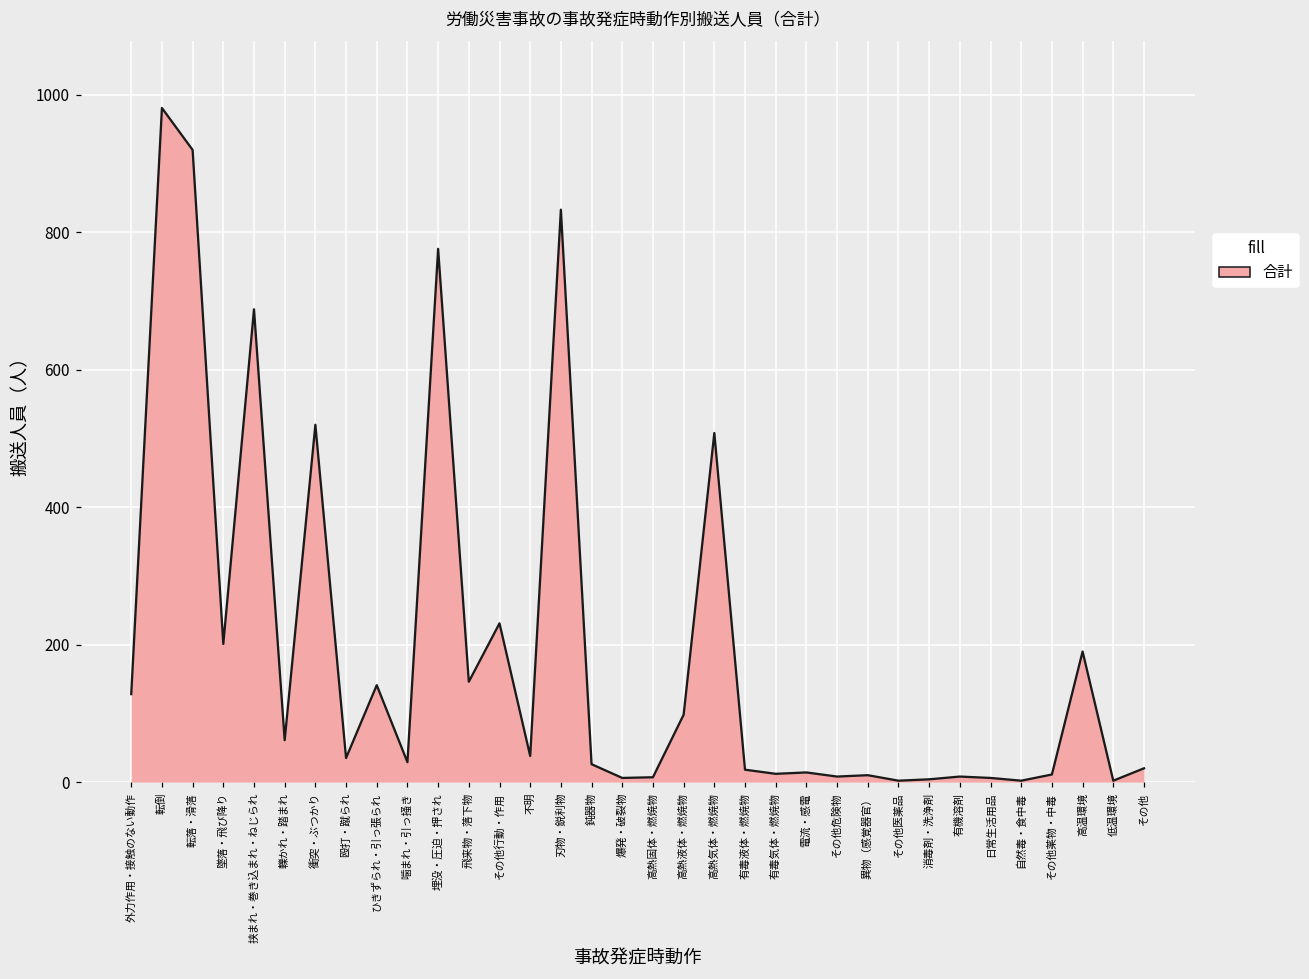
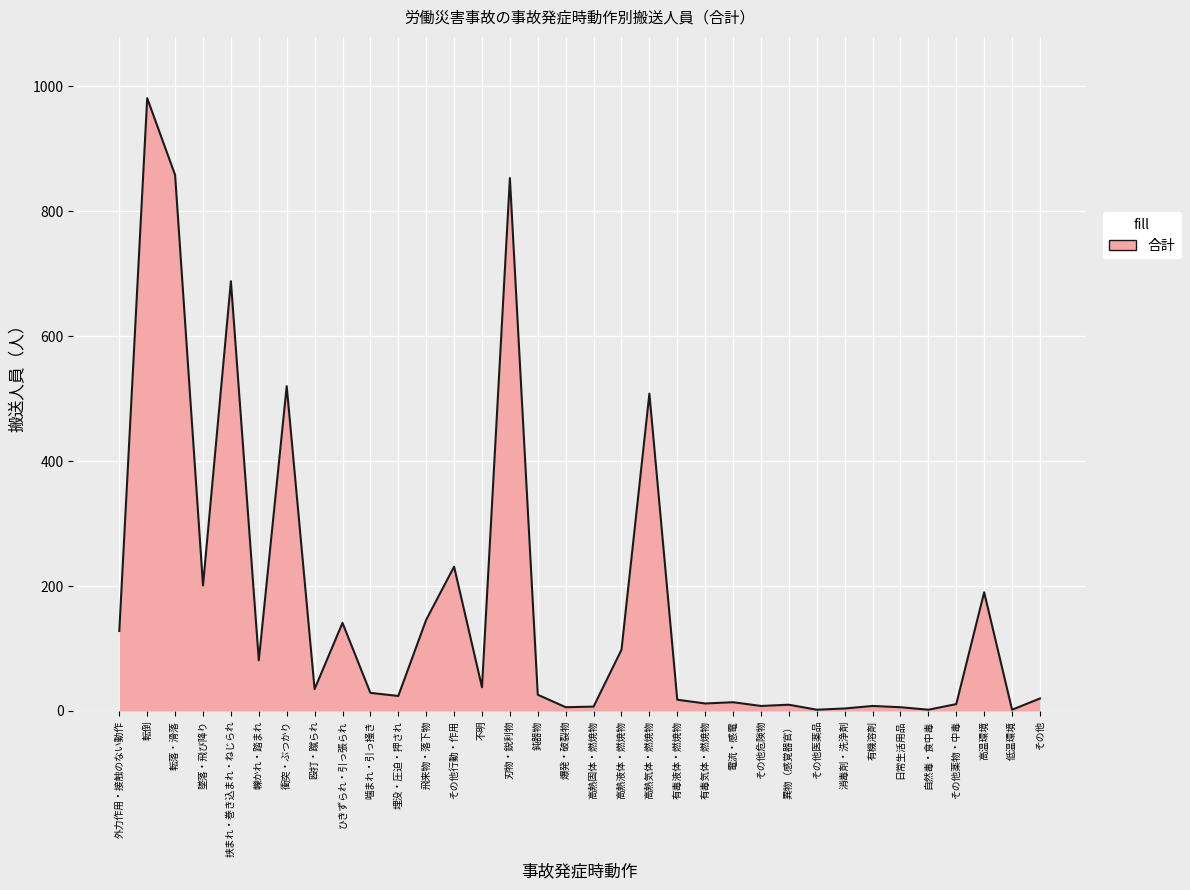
転落・滑落: 920 -> 860
轢かれ・踏まれ: 60 -> 80
埋没・圧迫・押され: 780 -> 20
刃物・鋭利物: 830 -> 850
